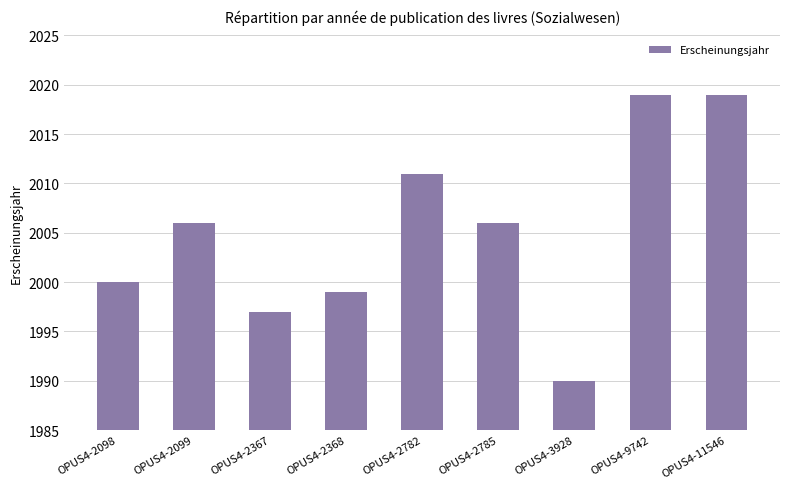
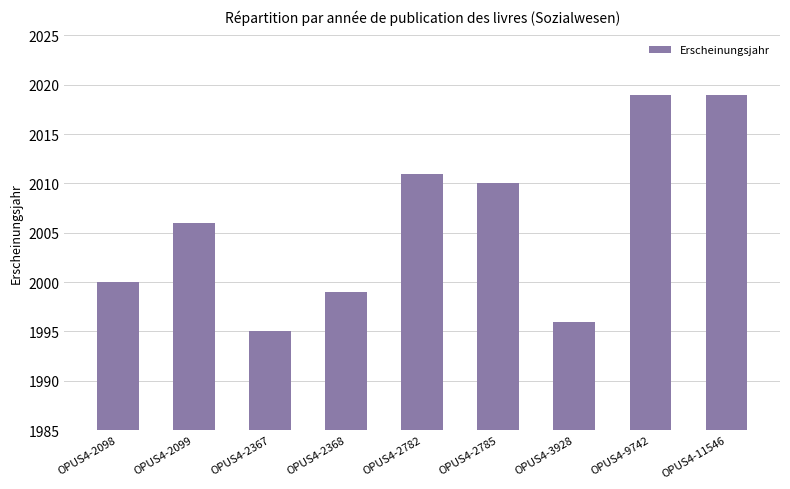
OPUS4-2367: 1997 -> 1995
OPUS4-2785: 2006 -> 2010
OPUS4-3928: 1990 -> 1996
